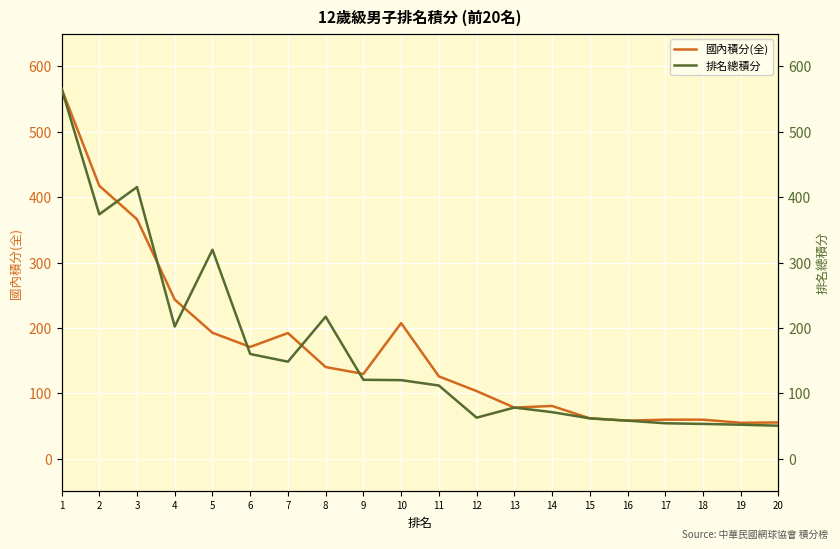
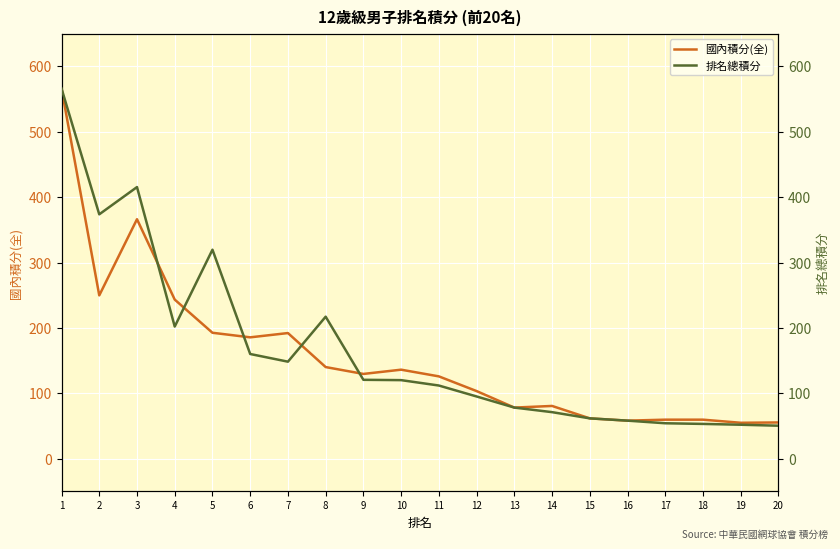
國內積分(全), 2: 420 -> 250
國內積分(全), 6: 170 -> 190
國內積分(全), 10: 210 -> 140
排名總積分, 12: 60 -> 100
